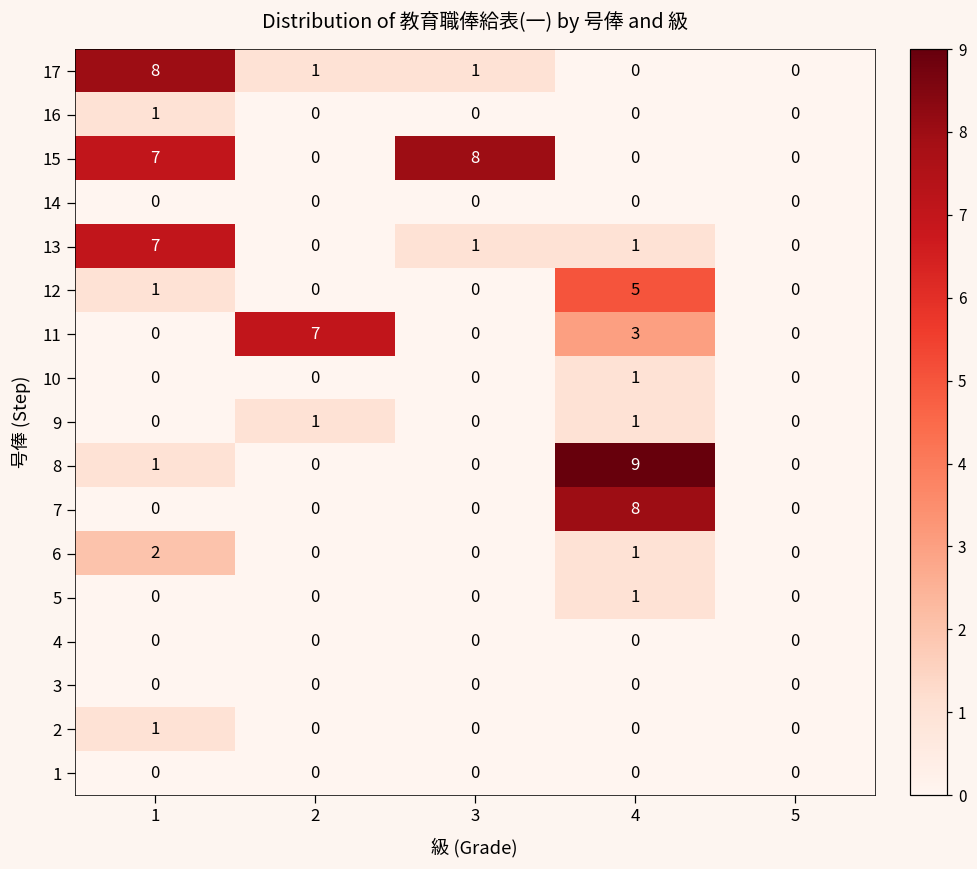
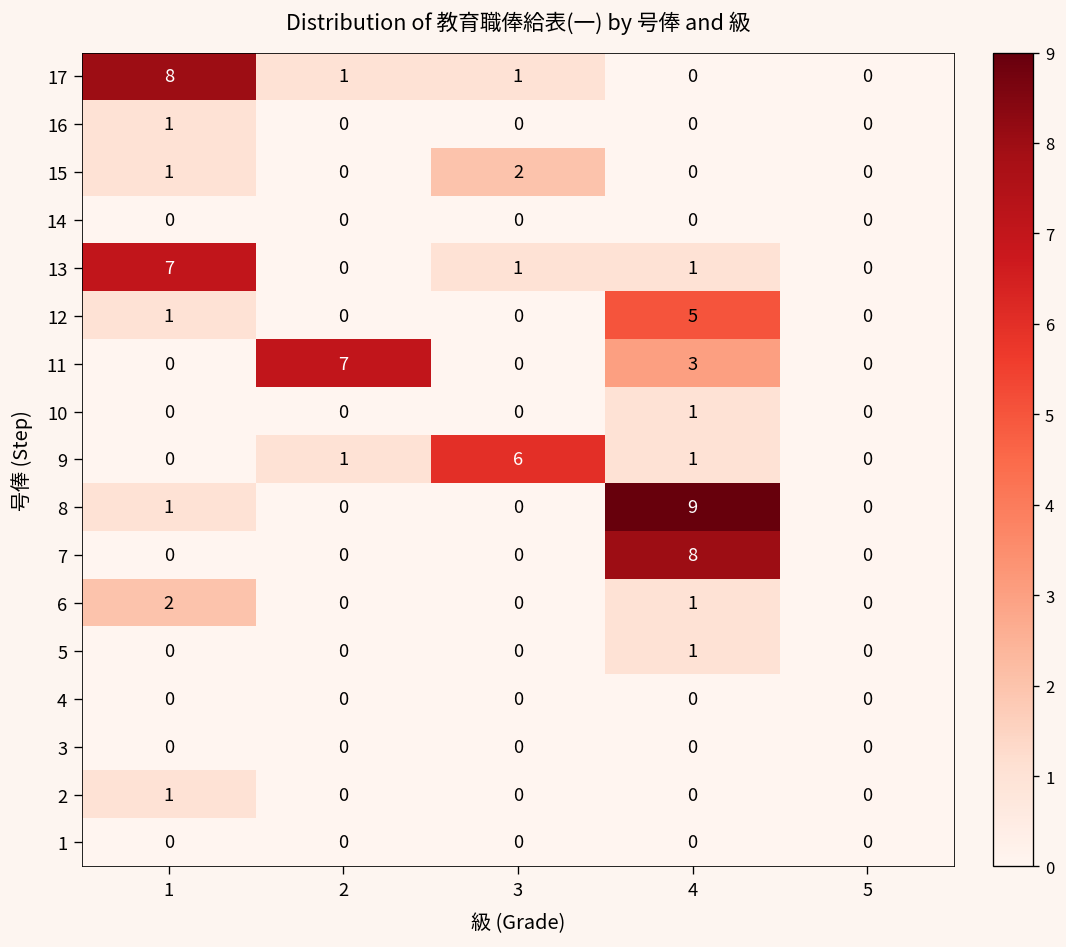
15, 1: 7 -> 1
15, 3: 8 -> 2
9, 3: 0 -> 6
